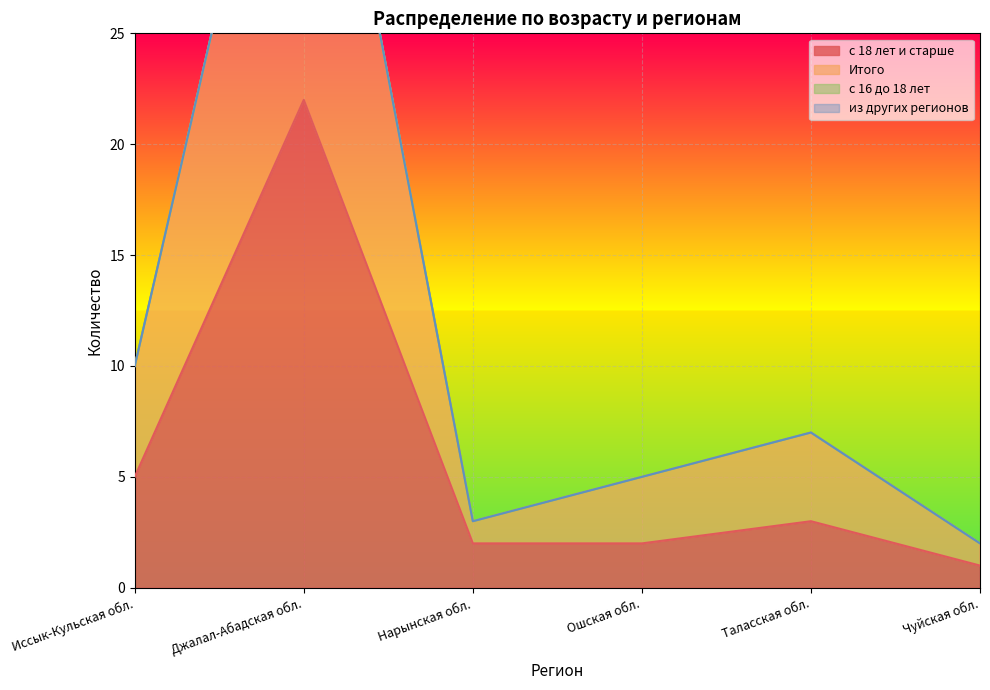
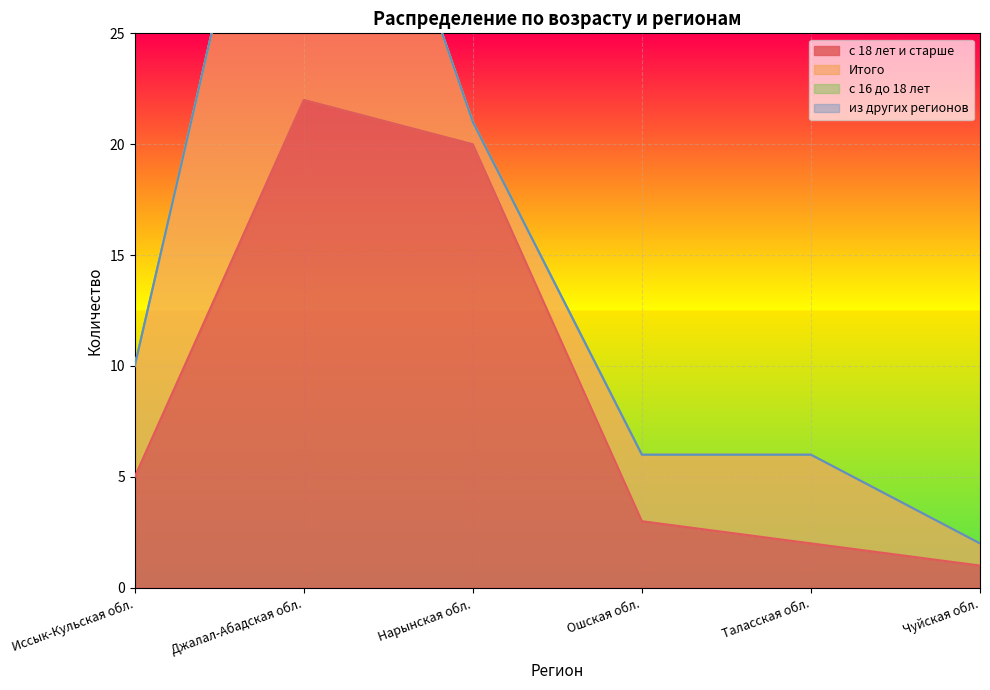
с 18 лет и старше, Нарынская обл.: 2 -> 20
с 18 лет и старше, Ошская обл.: 2 -> 3
с 18 лет и старше, Таласская обл.: 3 -> 2
